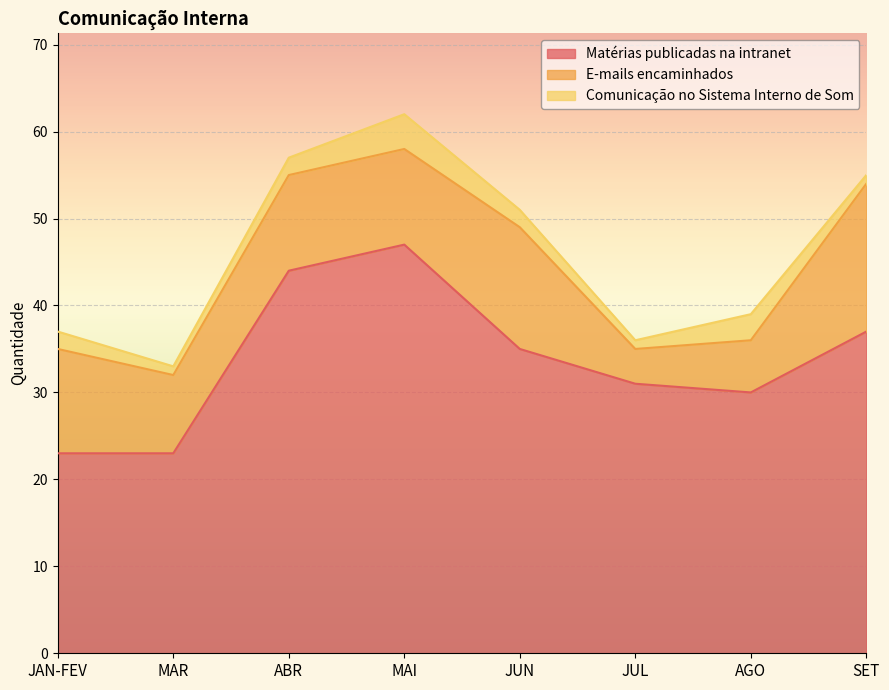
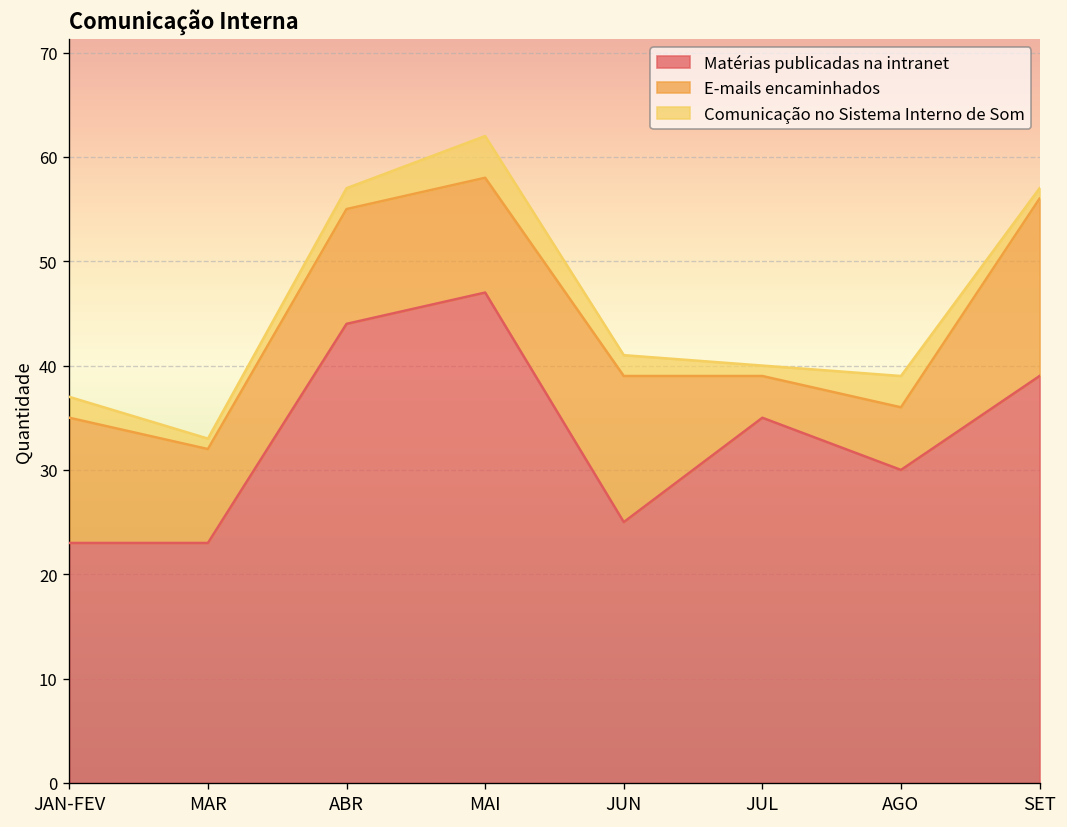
Matérias publicadas na intranet, JUN: 35 -> 25
Matérias publicadas na intranet, JUL: 31 -> 35
Matérias publicadas na intranet, SET: 37 -> 39
